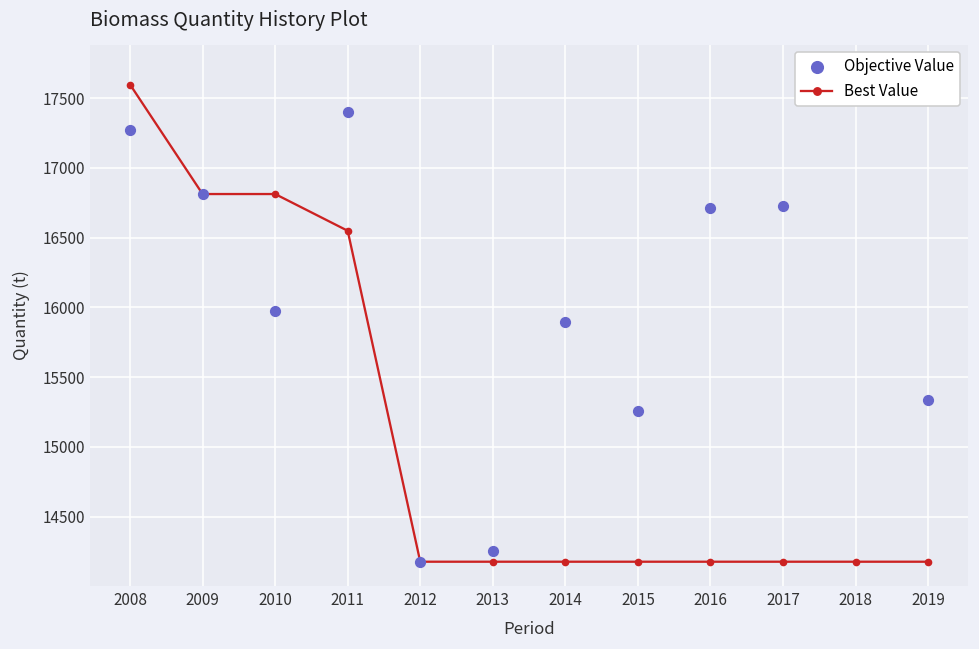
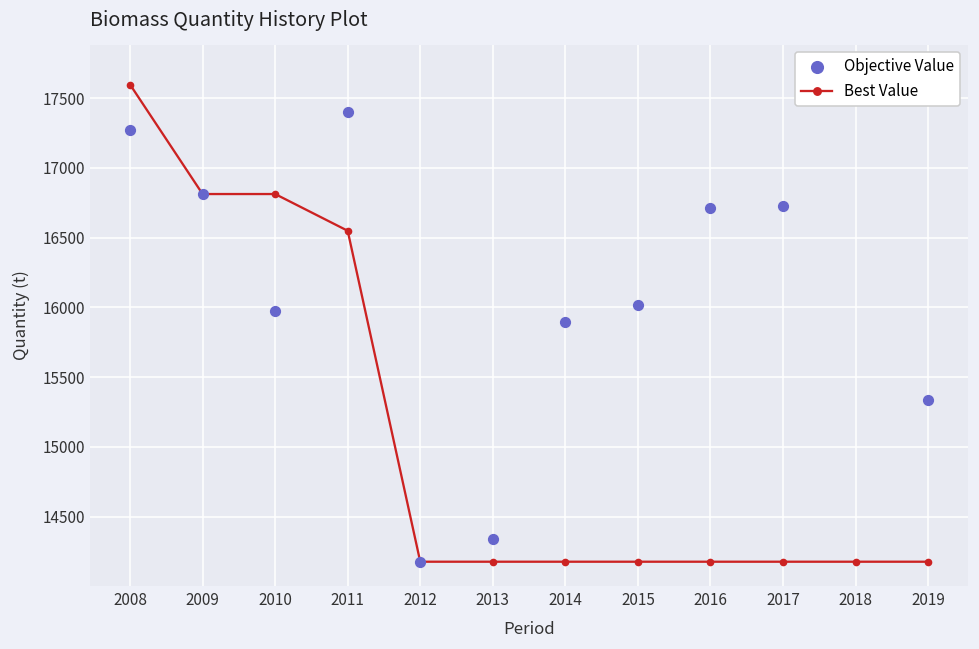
Objective Value, 2013: 14250 -> 14340
Objective Value, 2015: 15260 -> 16020
